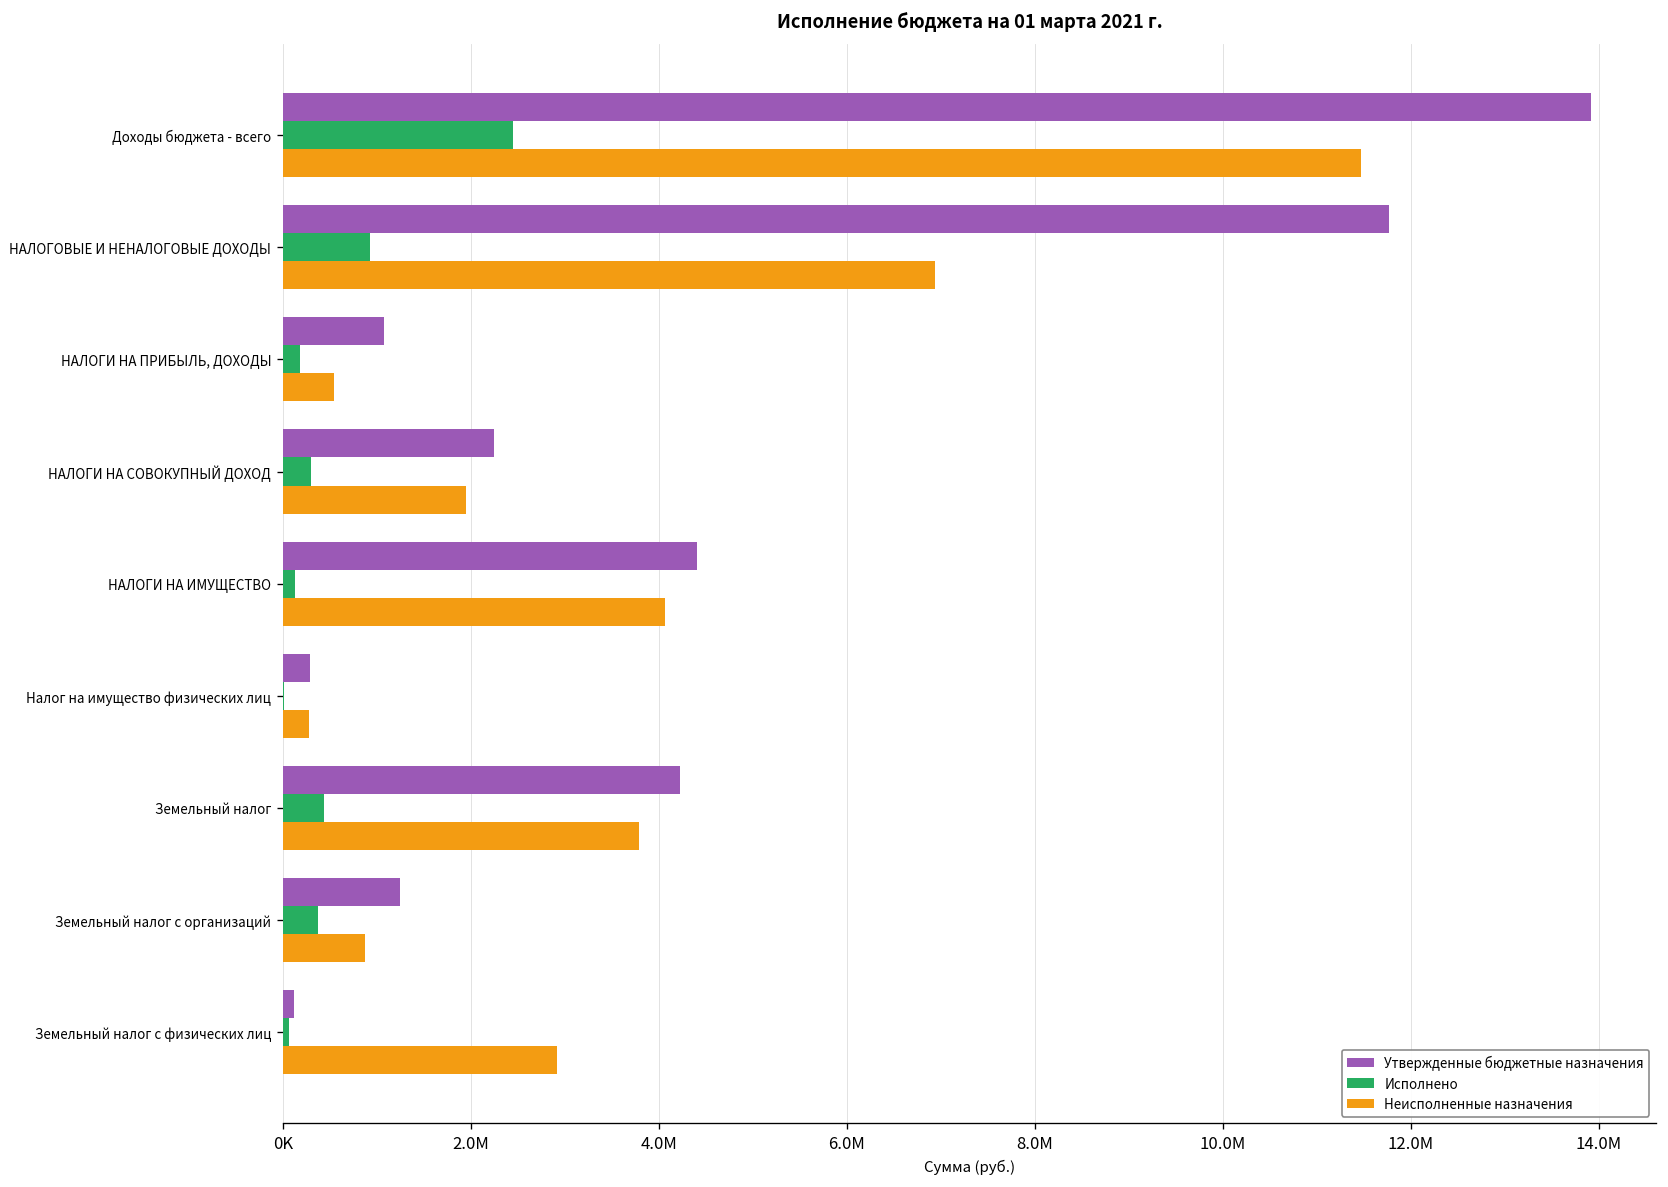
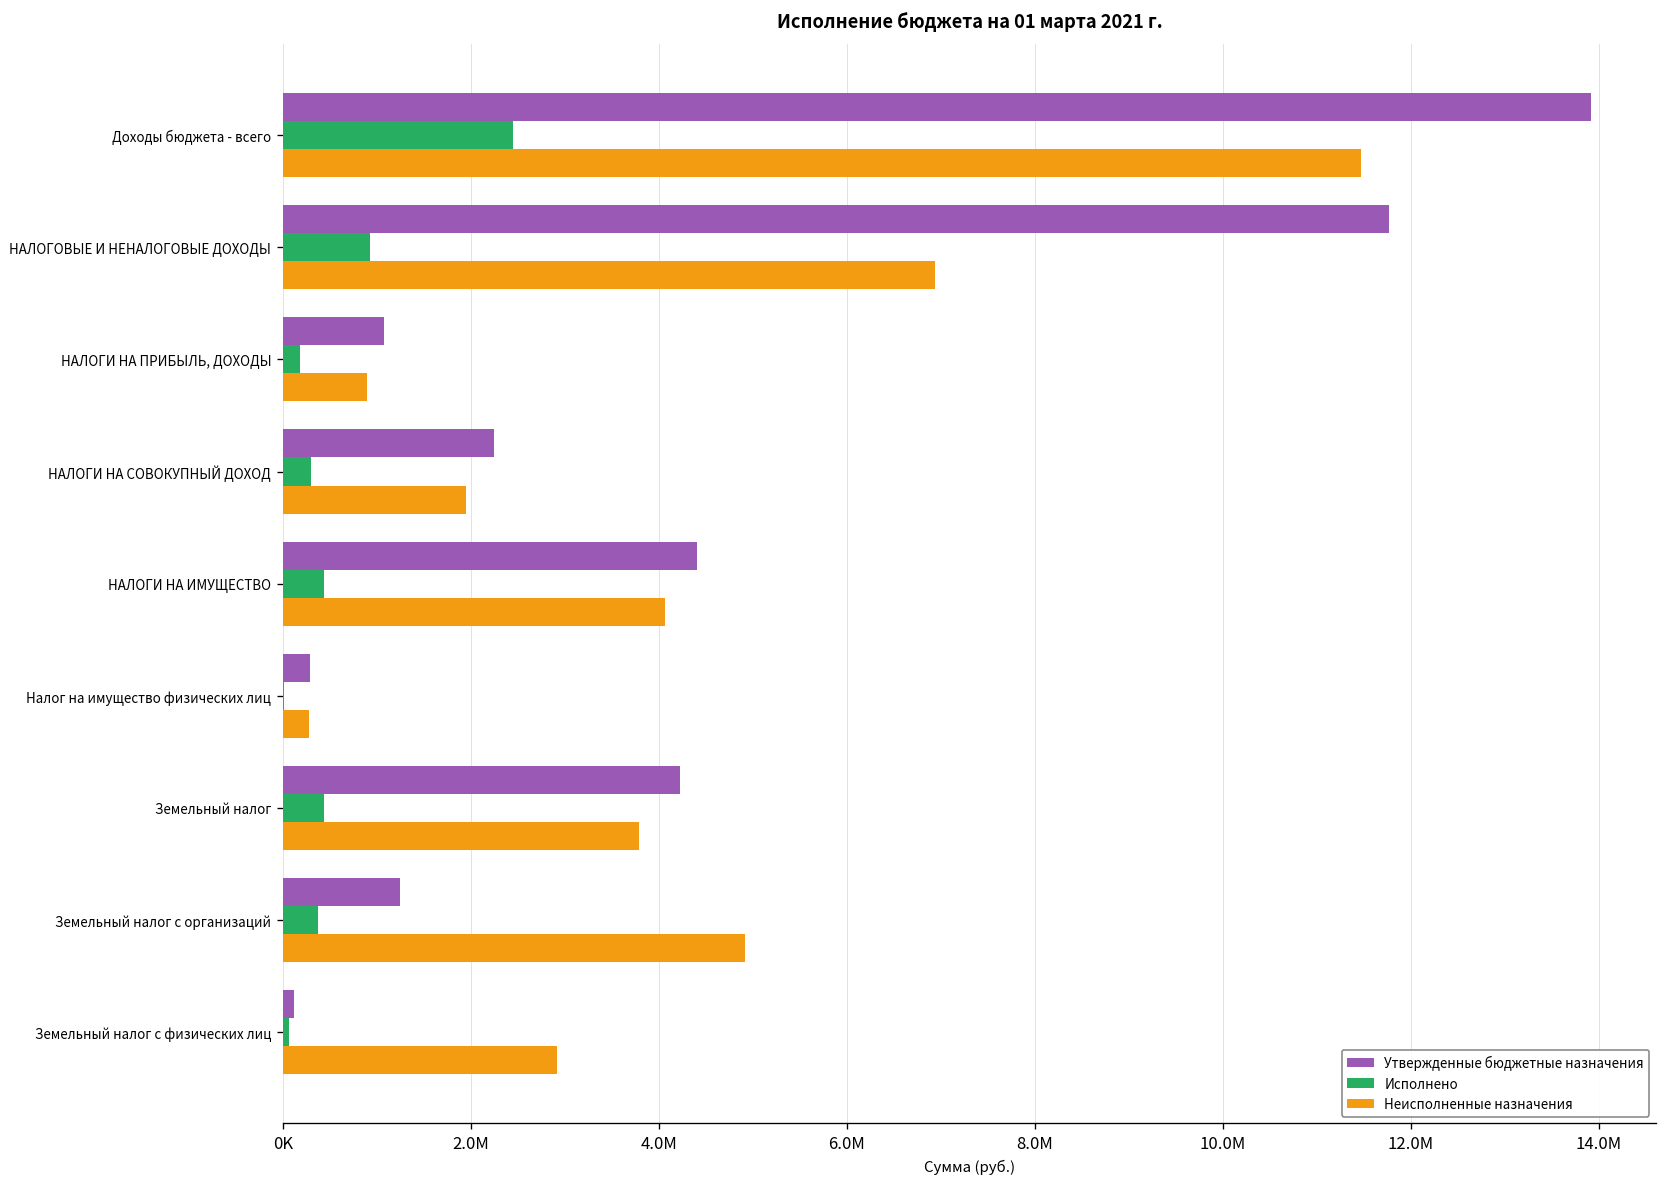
Неисполненные назначения, НАЛОГИ НА ПРИБЫЛЬ, ДОХОДЫ: 500000 -> 900000
Исполнено, НАЛОГИ НА ИМУЩЕСТВО: 100000 -> 400000
Неисполненные назначения, Земельный налог с организаций: 900000 -> 4900000
